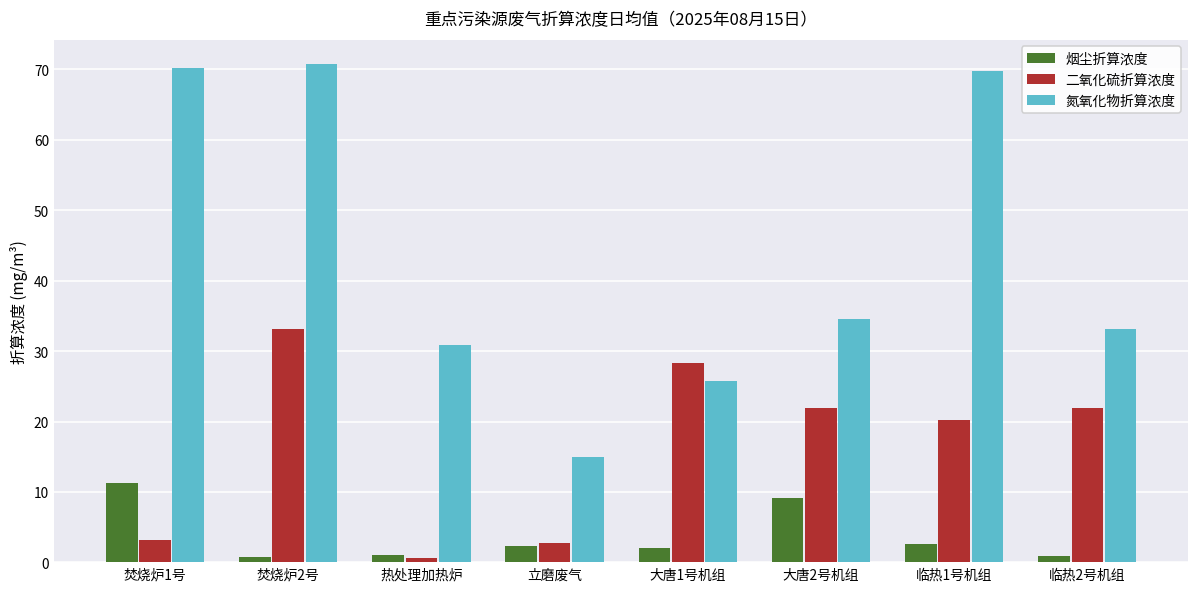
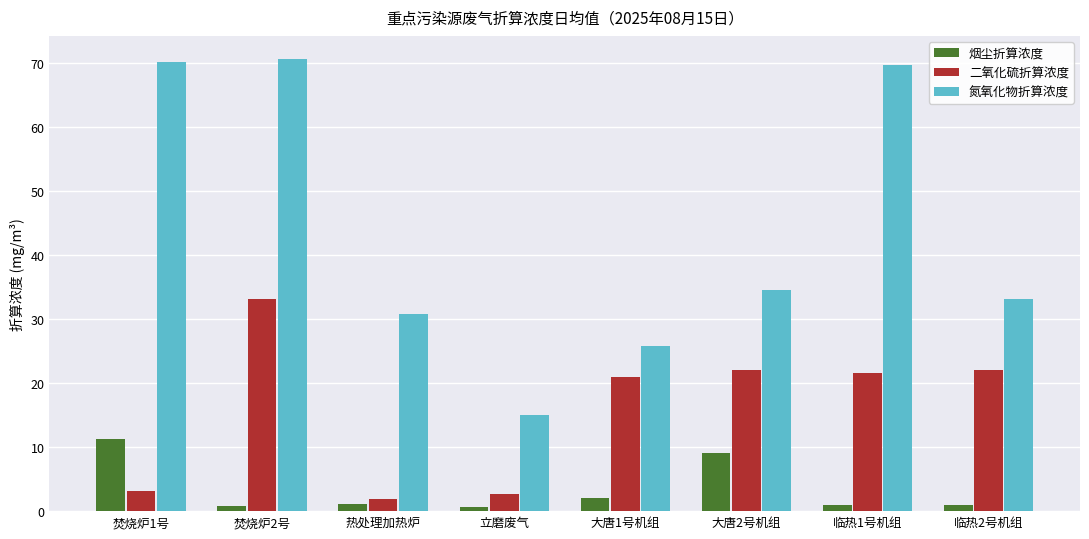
二氧化硫折算浓度, 热处理加热炉: 1 -> 2
烟尘折算浓度, 立磨废气: 2 -> 1
二氧化硫折算浓度, 大唐1号机组: 28 -> 21
烟尘折算浓度, 临热1号机组: 3 -> 1
二氧化硫折算浓度, 临热1号机组: 20 -> 22
